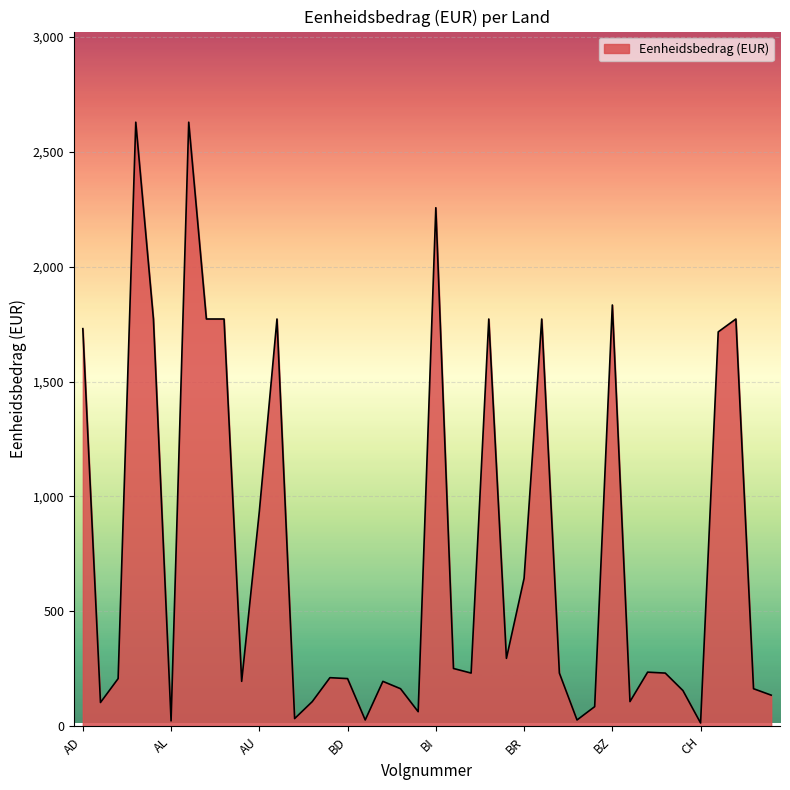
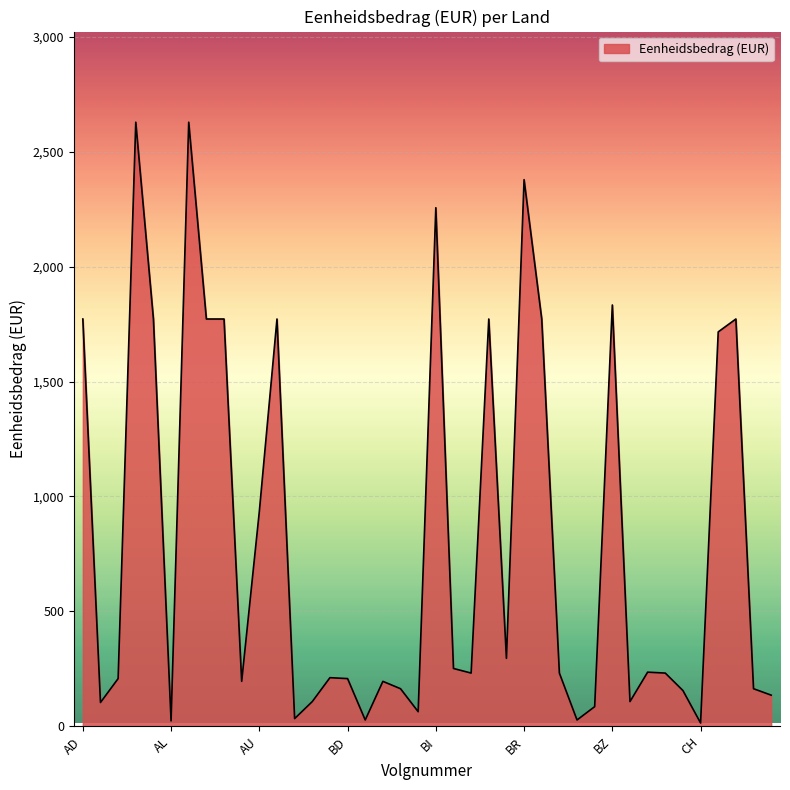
AD: 1,730 -> 1,770
BR: 640 -> 2,380
